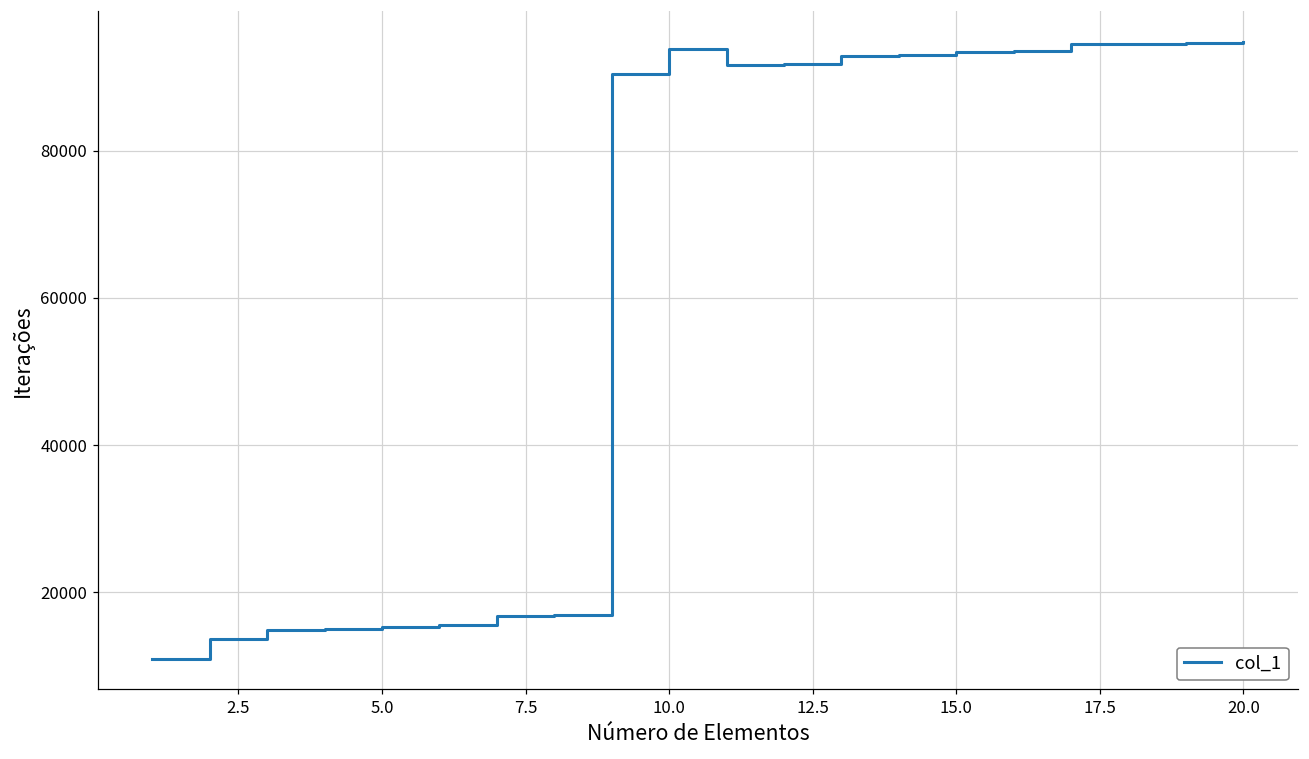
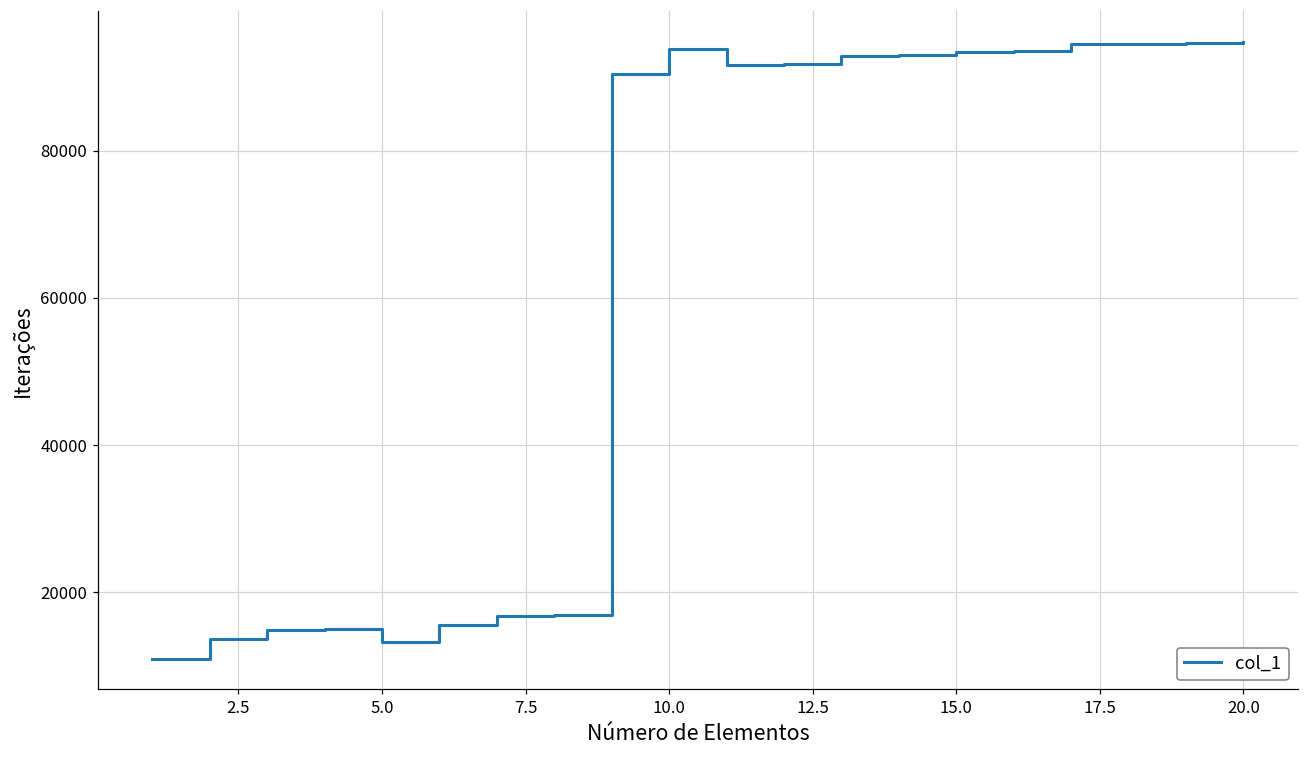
5.0: 15000 -> 13000
